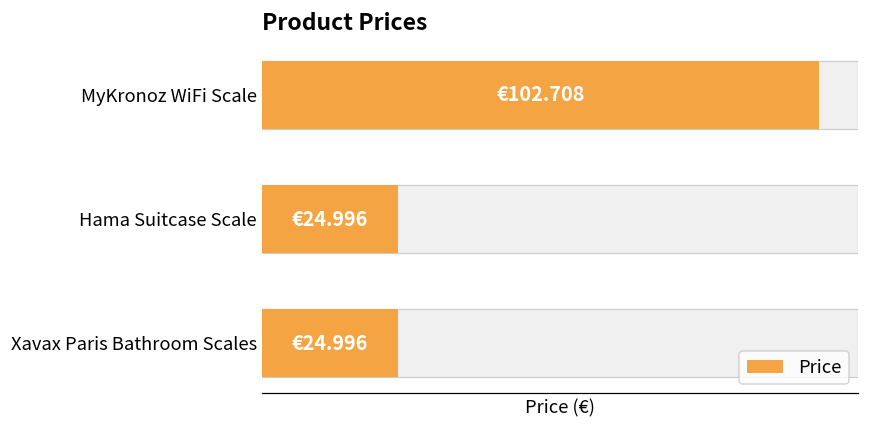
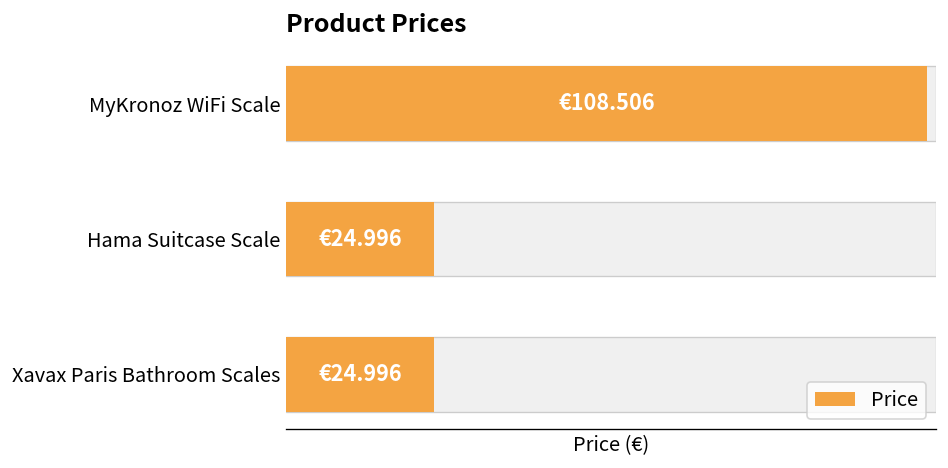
Price, MyKronoz WiFi Scale: €102.708 -> €108.506
